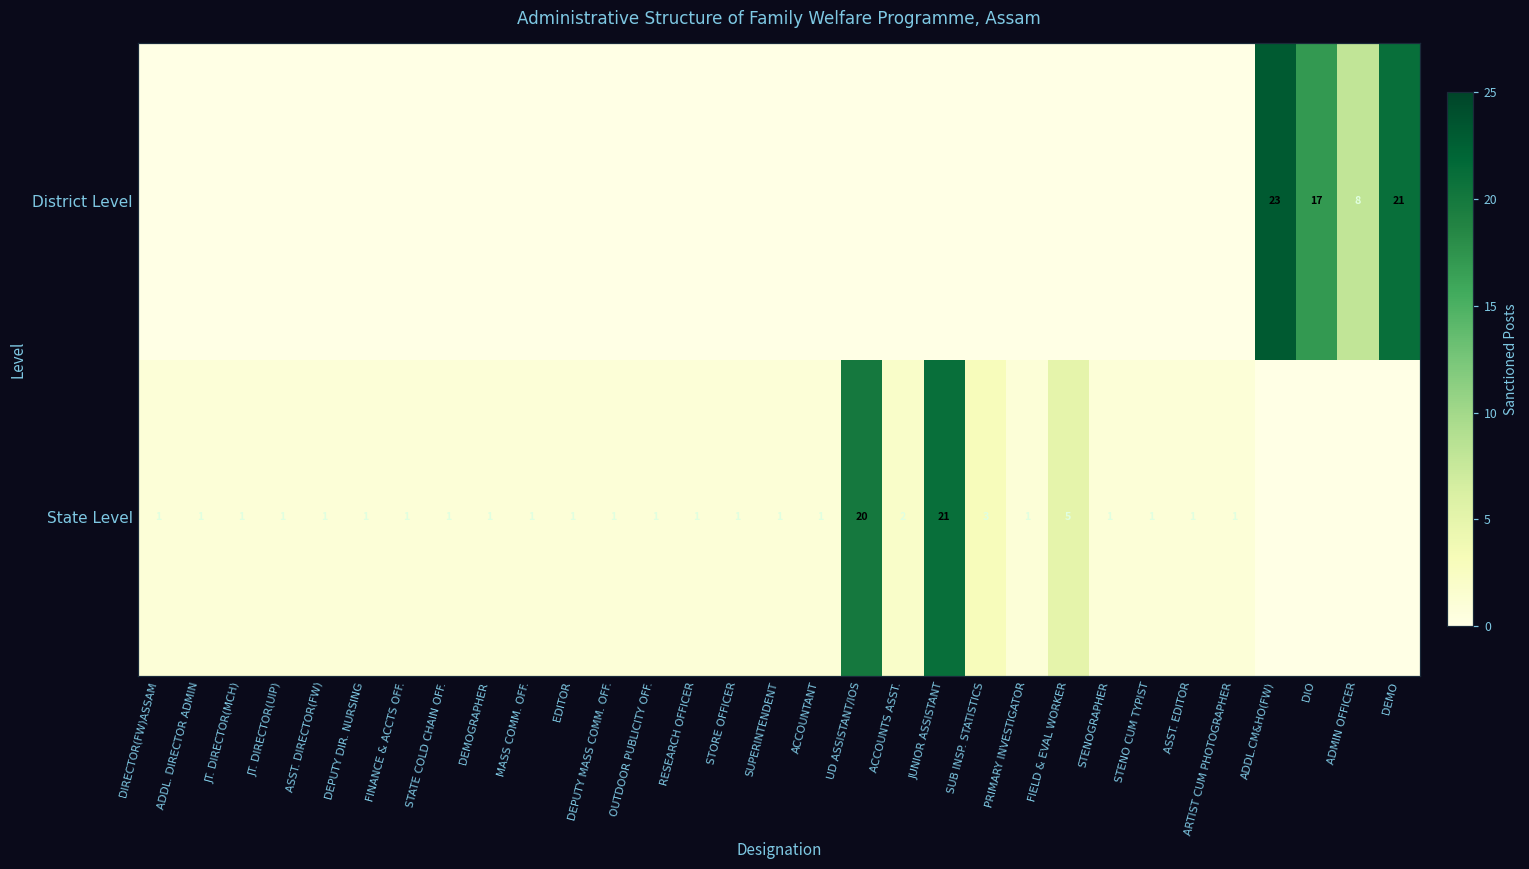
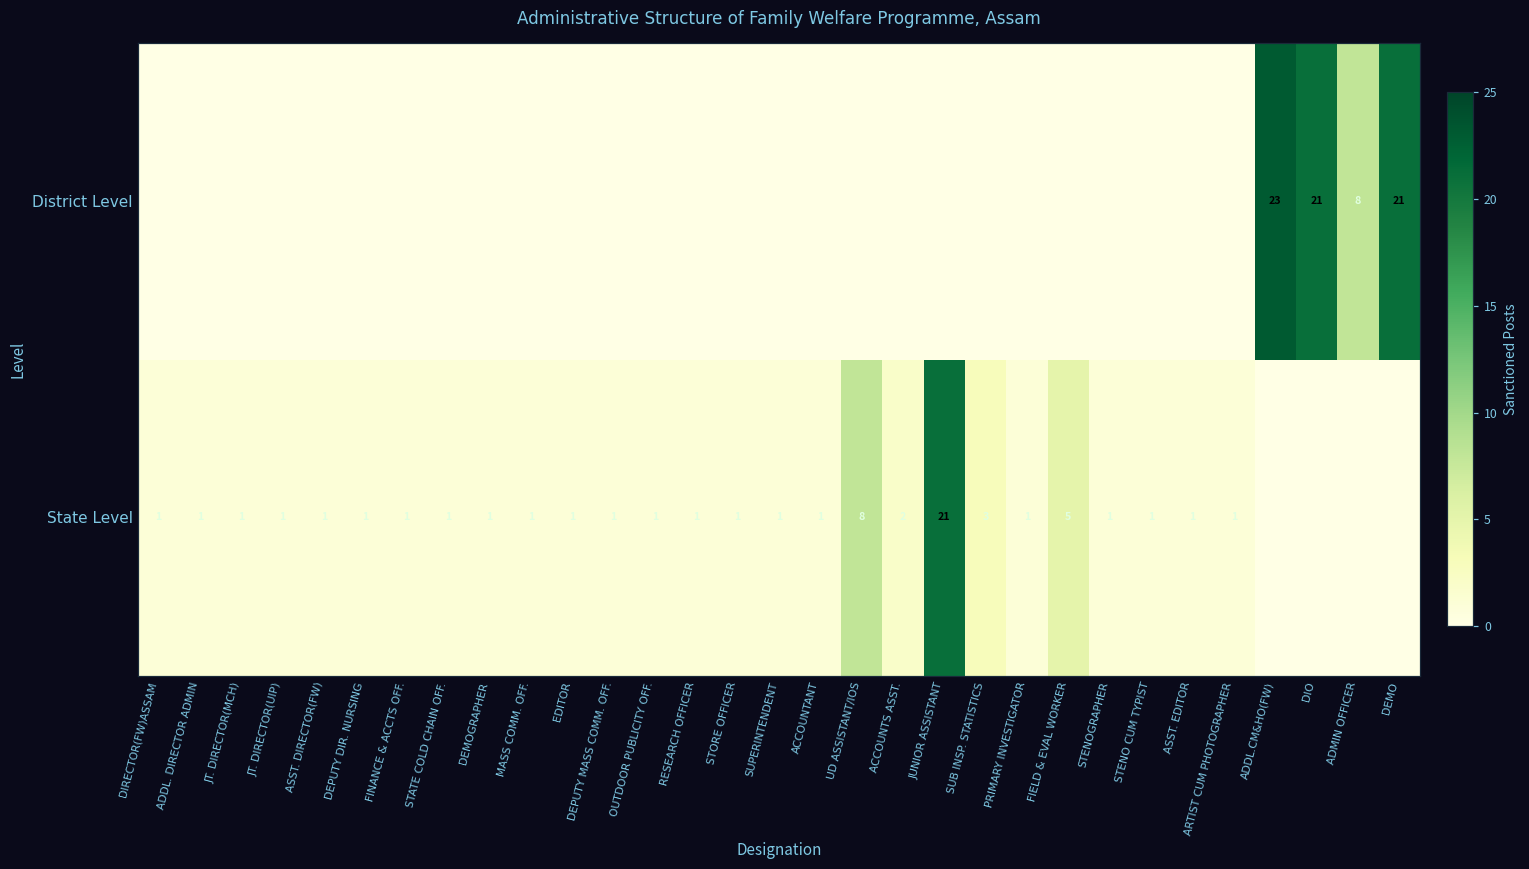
District Level, DIO: 17 -> 21
State Level, UD ASSISTANT/IOS: 20 -> 8
